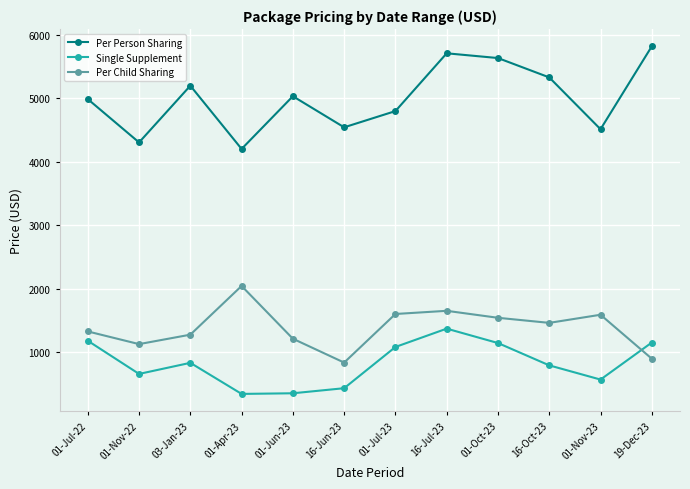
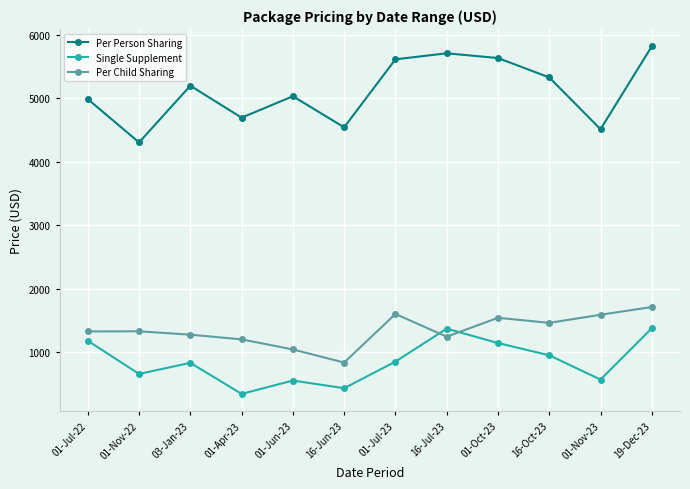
Per Child Sharing, 01-Nov-22: 1100 -> 1300
Per Person Sharing, 01-Apr-23: 4200 -> 4700
Per Child Sharing, 01-Apr-23: 2000 -> 1200
Single Supplement, 01-Jun-23: 400 -> 600
Per Child Sharing, 01-Jun-23: 1200 -> 1000
Per Person Sharing, 01-Jul-23: 4800 -> 5600
Single Supplement, 01-Jul-23: 1100 -> 800
Per Child Sharing, 16-Jul-23: 1700 -> 1200
Single Supplement, 16-Oct-23: 800 -> 900
Single Supplement, 19-Dec-23: 1200 -> 1400
Per Child Sharing, 19-Dec-23: 900 -> 1700
